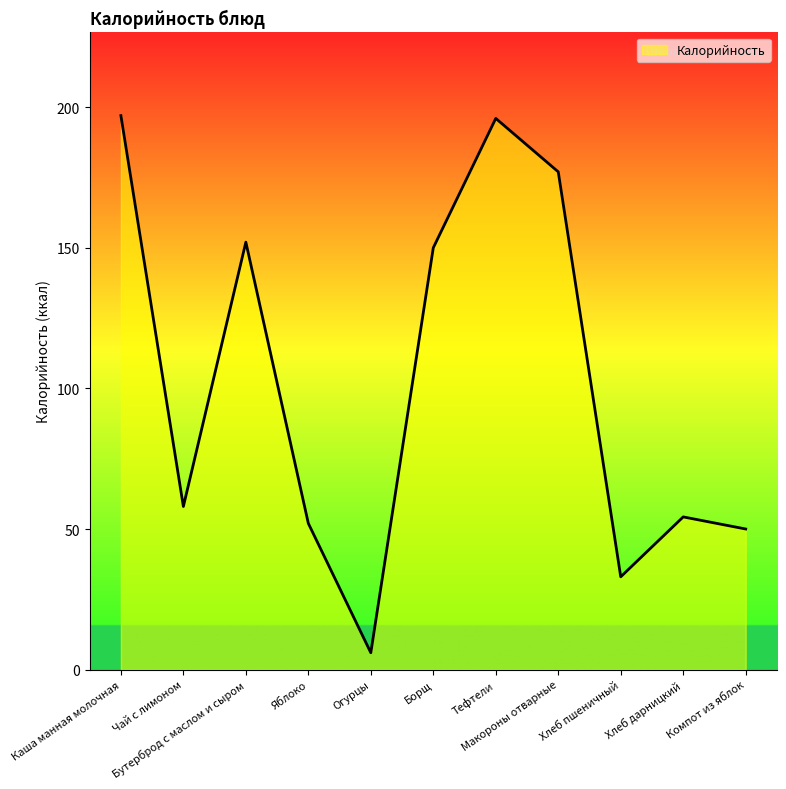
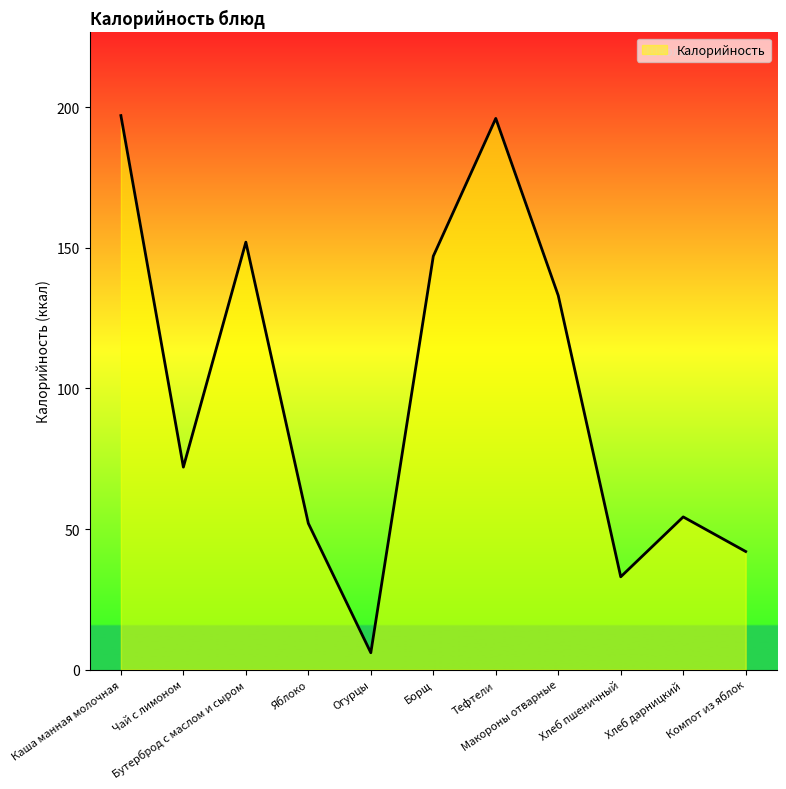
Чай с лимоном: 58 -> 72
Борщ: 150 -> 147
Макороны отварные: 177 -> 133
Компот из яблок: 50 -> 42
